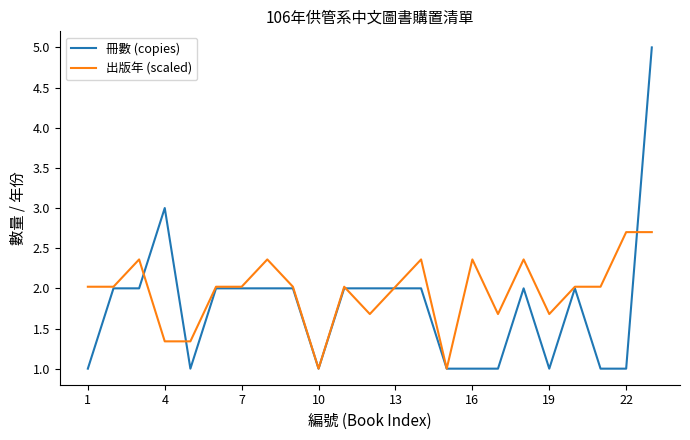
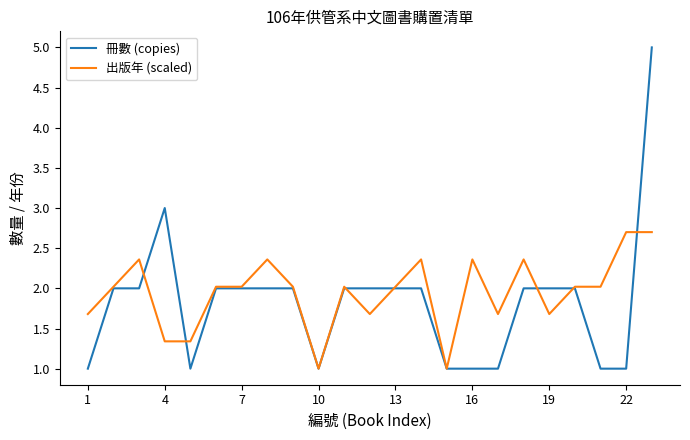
出版年 (scaled), 1: 2.0 -> 1.7
冊數 (copies), 19: 1 -> 2
